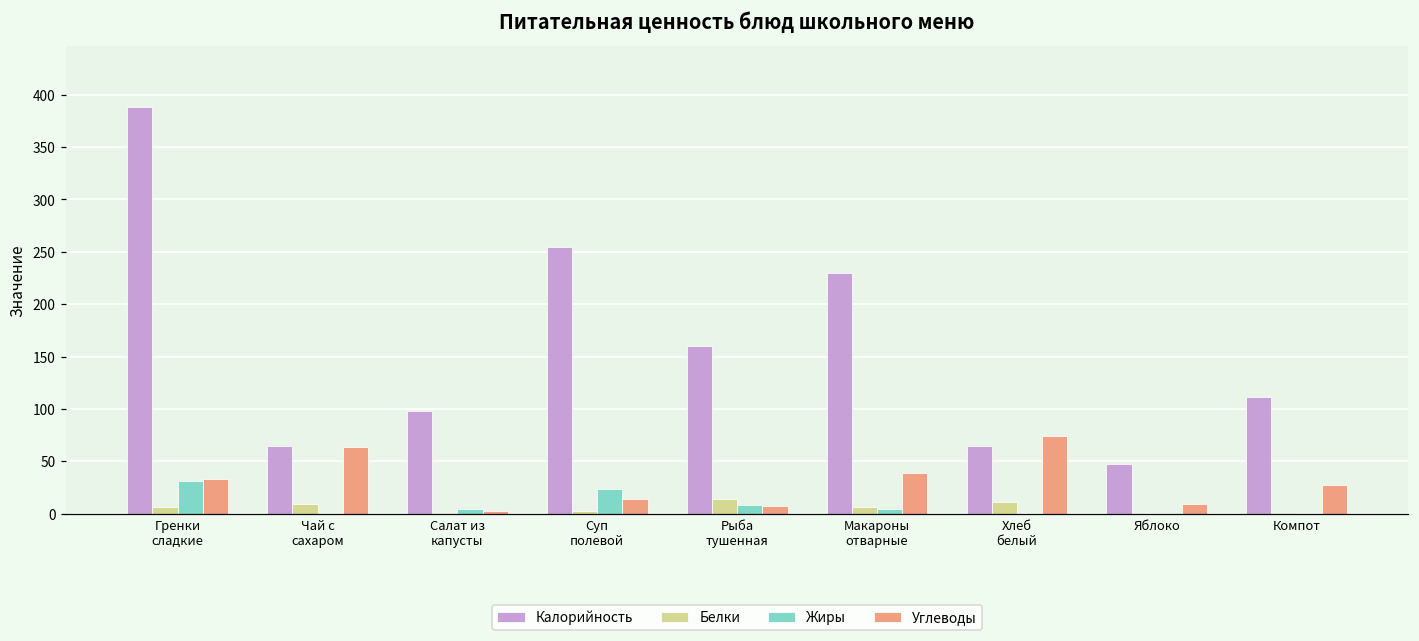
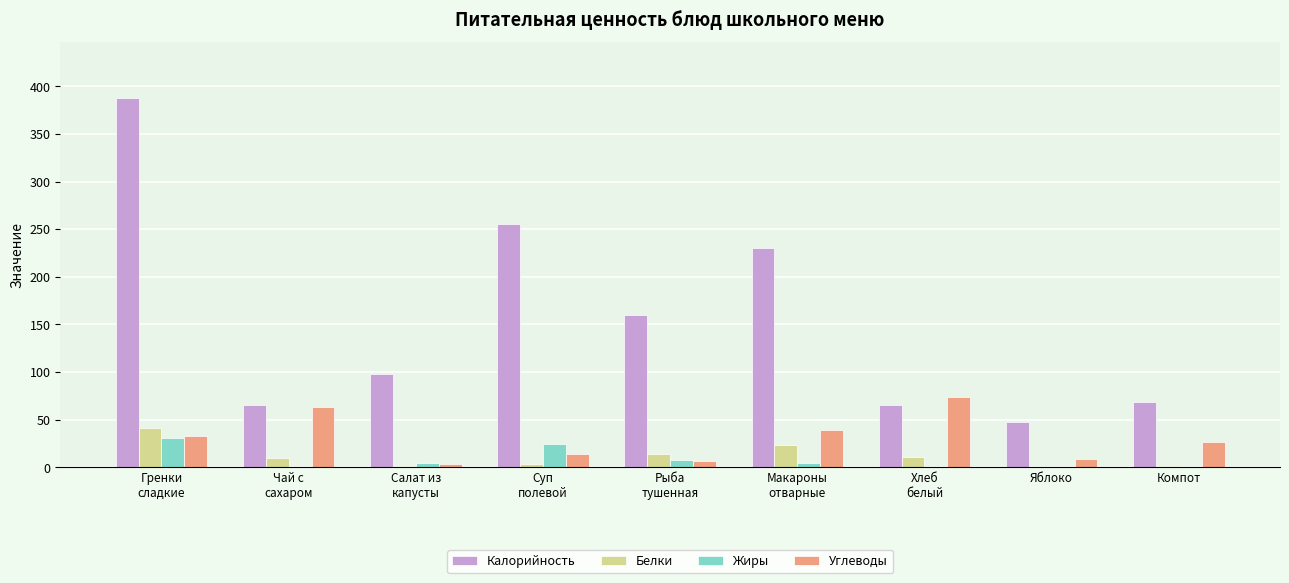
Белки, Гренки сладкие: 10 -> 40
Белки, Макароны отварные: 10 -> 20
Калорийность, Компот: 110 -> 70
